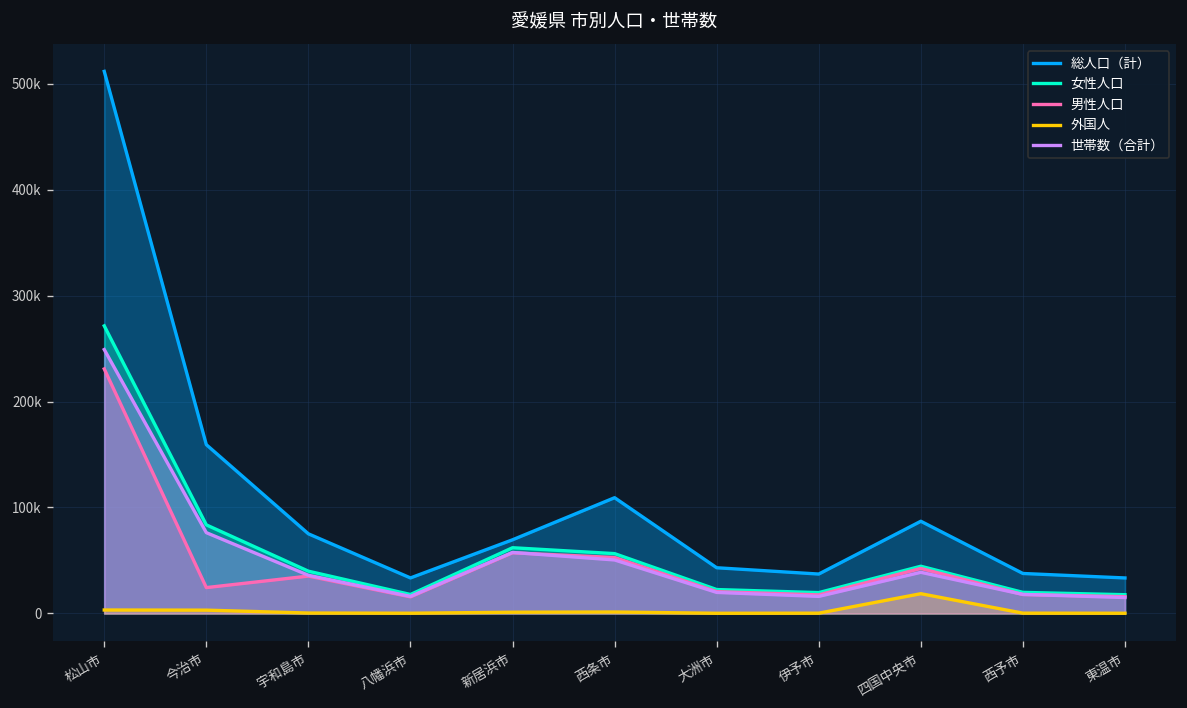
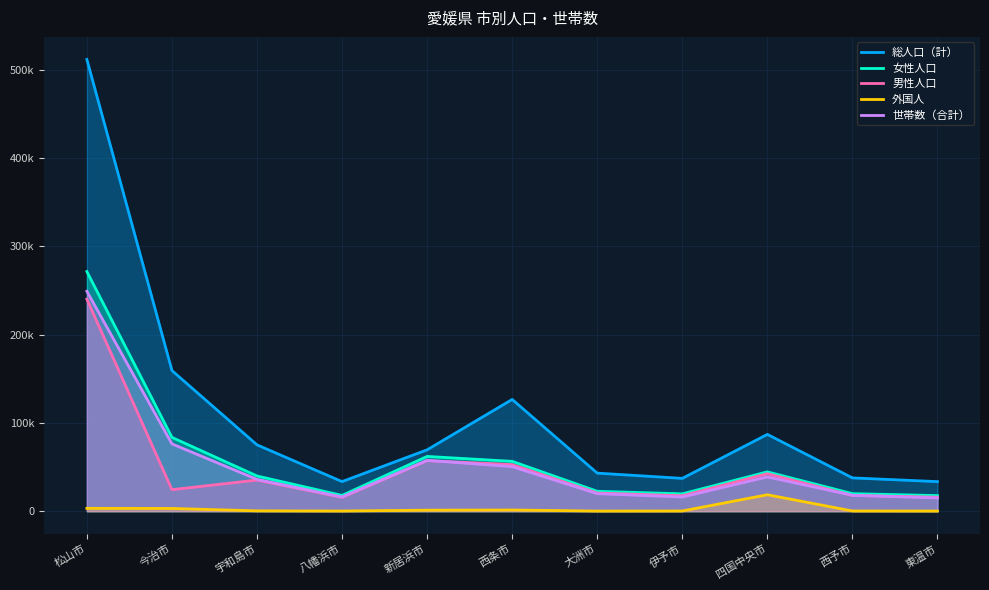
男性人口, 松山市: 230000 -> 240000
総人口（計）, 西条市: 110000 -> 130000
